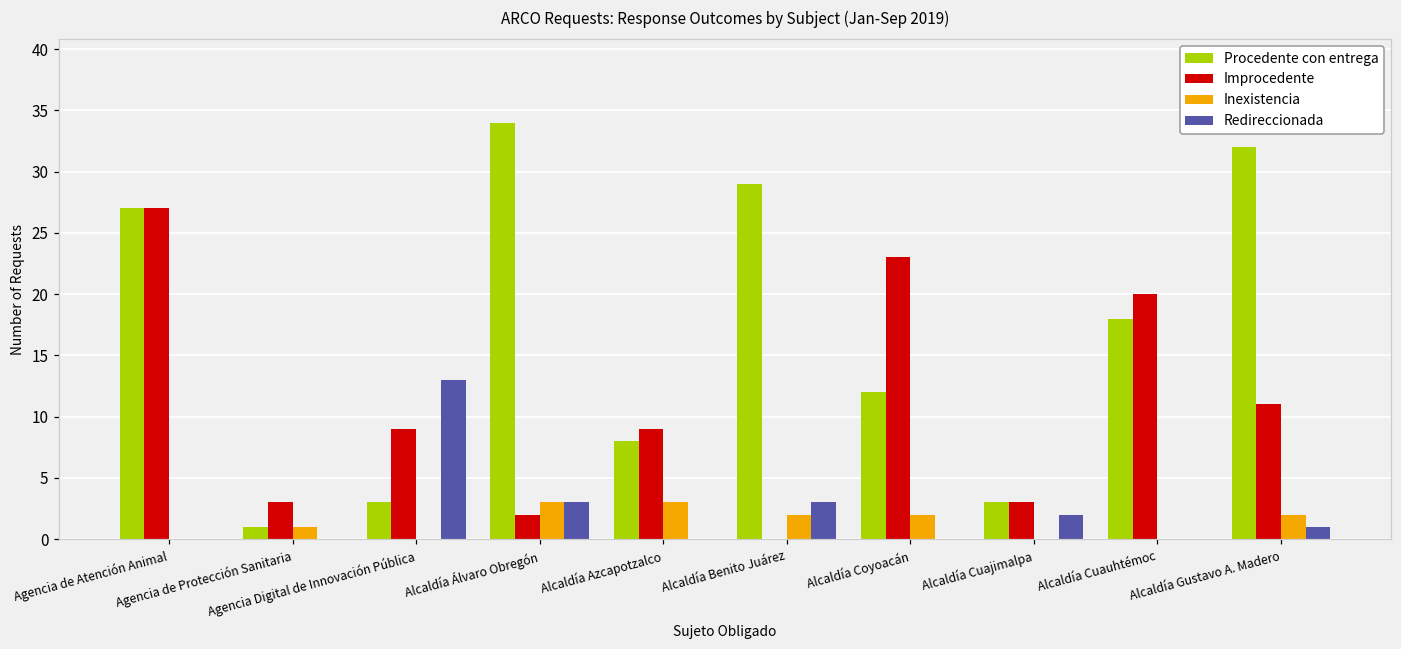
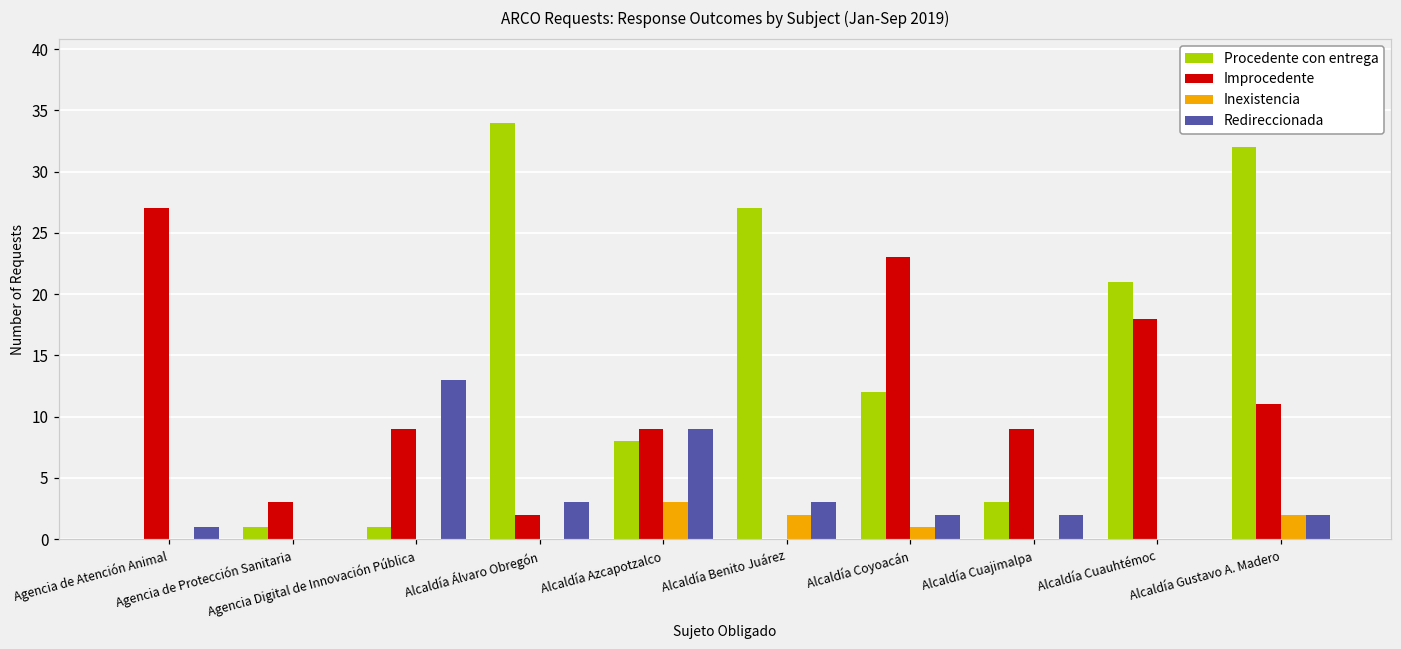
Procedente con entrega, Agencia de Atención Animal: 27 -> 0
Redireccionada, Agencia de Atención Animal: 0 -> 1
Inexistencia, Agencia de Protección Sanitaria: 1 -> 0
Procedente con entrega, Agencia Digital de Innovación Pública: 3 -> 1
Inexistencia, Alcaldía Álvaro Obregón: 3 -> 0
Redireccionada, Alcaldía Azcapotzalco: 0 -> 9
Procedente con entrega, Alcaldía Benito Juárez: 29 -> 27
Inexistencia, Alcaldía Coyoacán: 2 -> 1
Redireccionada, Alcaldía Coyoacán: 0 -> 2
Improcedente, Alcaldía Cuajimalpa: 3 -> 9
Procedente con entrega, Alcaldía Cuauhtémoc: 18 -> 21
Improcedente, Alcaldía Cuauhtémoc: 20 -> 18
Redireccionada, Alcaldía Gustavo A. Madero: 1 -> 2
